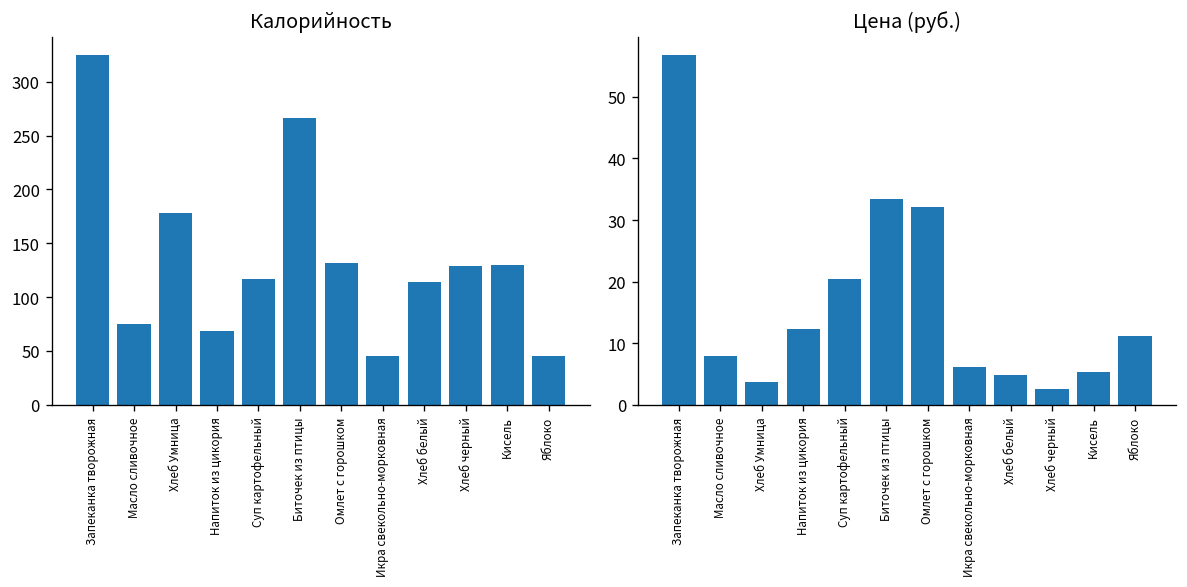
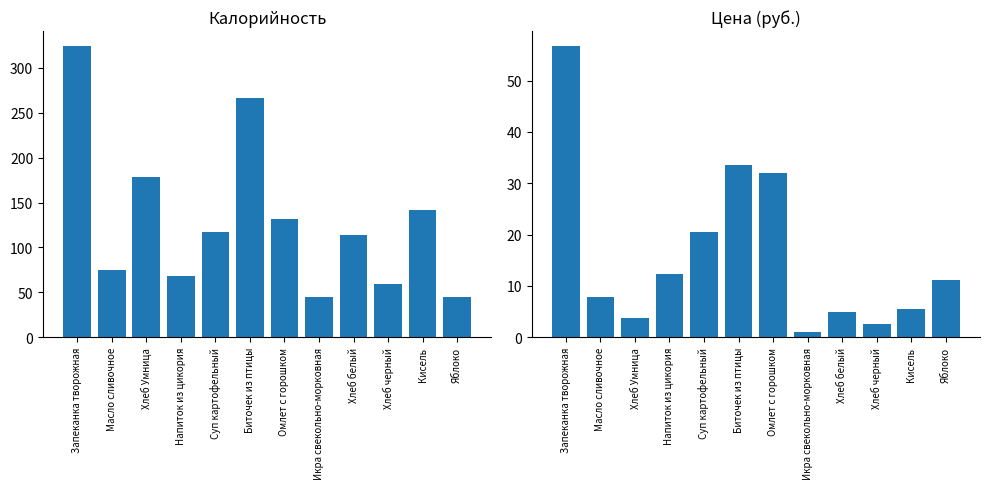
Калорийность, Хлеб черный: 130 -> 60
Калорийность, Кисель: 130 -> 140
Цена (руб.), Икра свекольно-морковная: 6 -> 1
